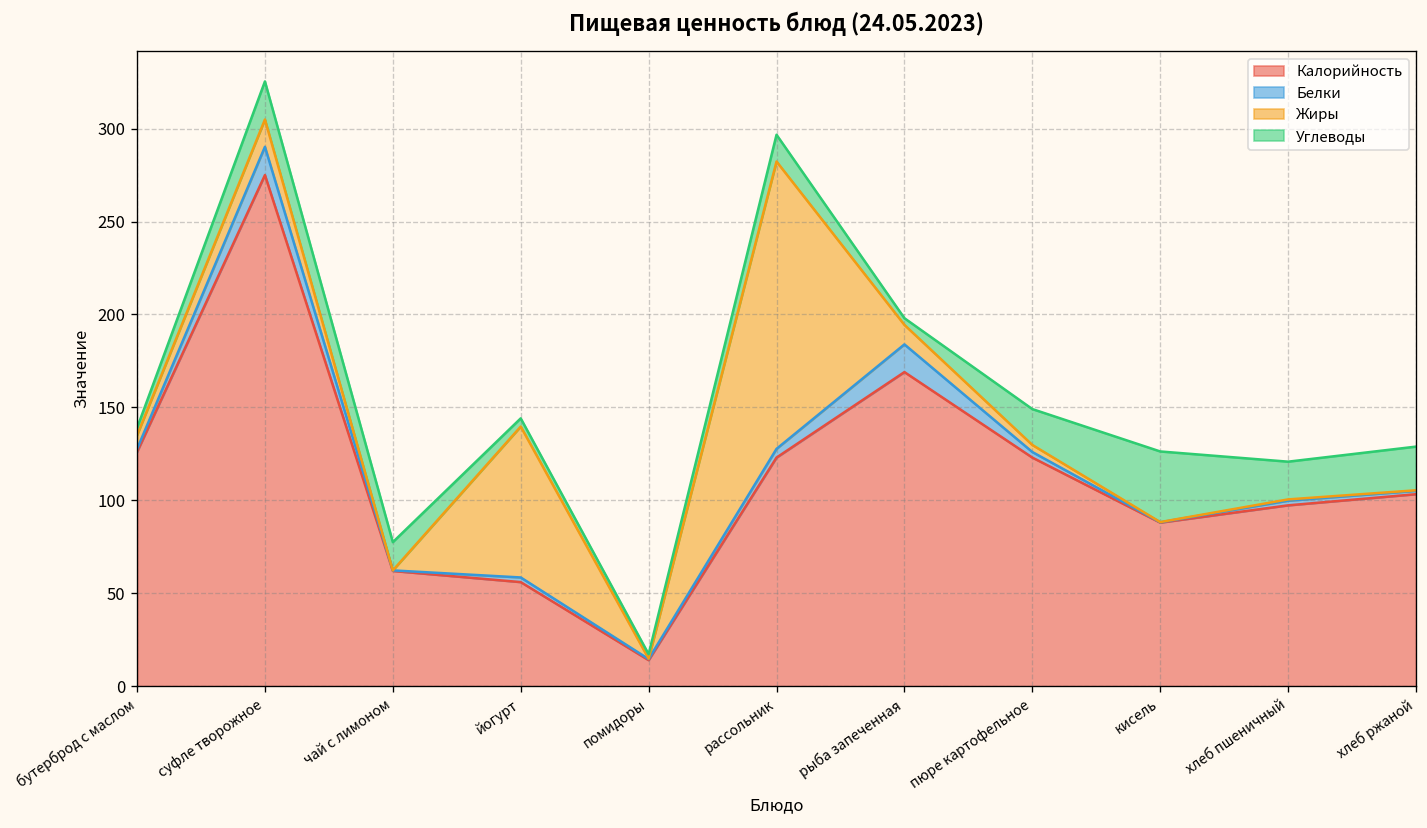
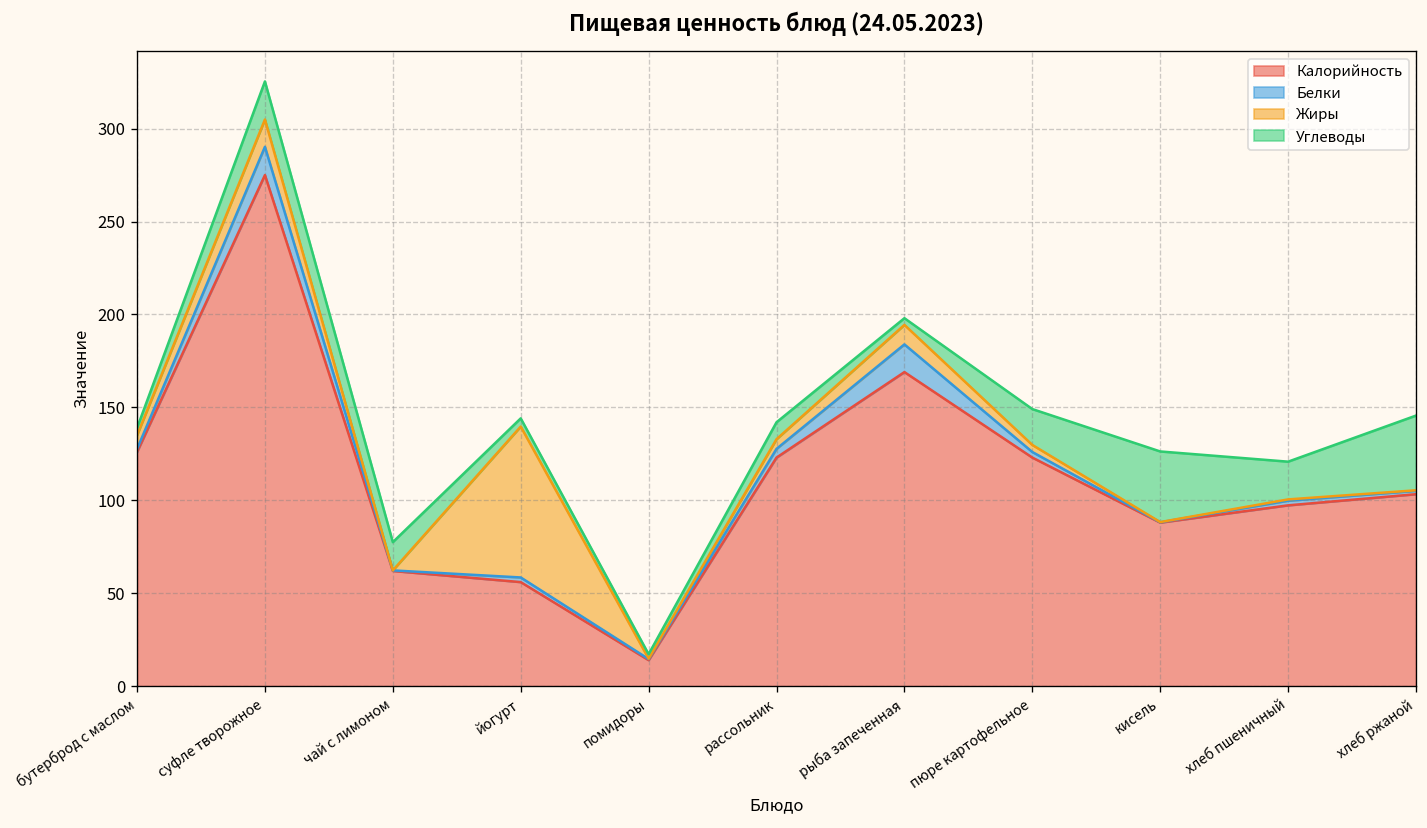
Жиры, рассольник: 155 -> 5
Углеводы, рассольник: 14 -> 9
Углеводы, хлеб ржаной: 23 -> 40
